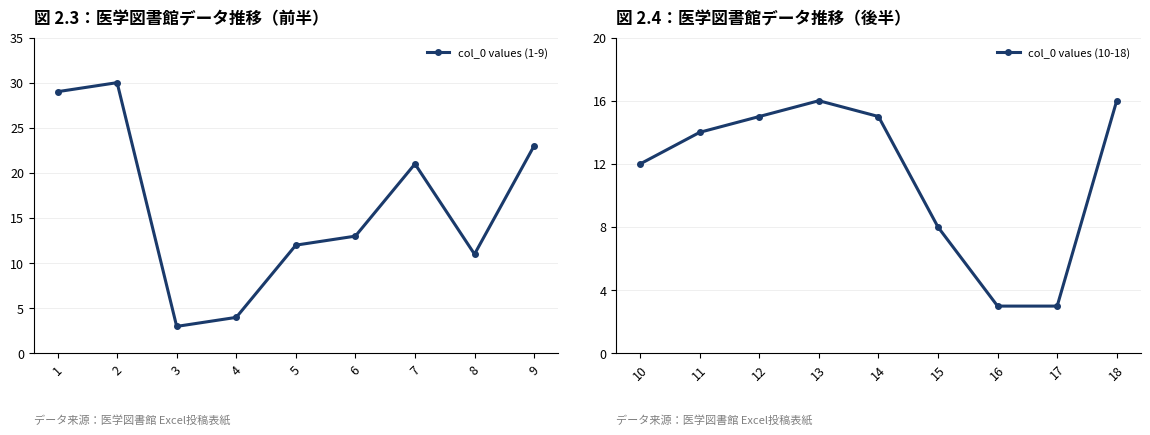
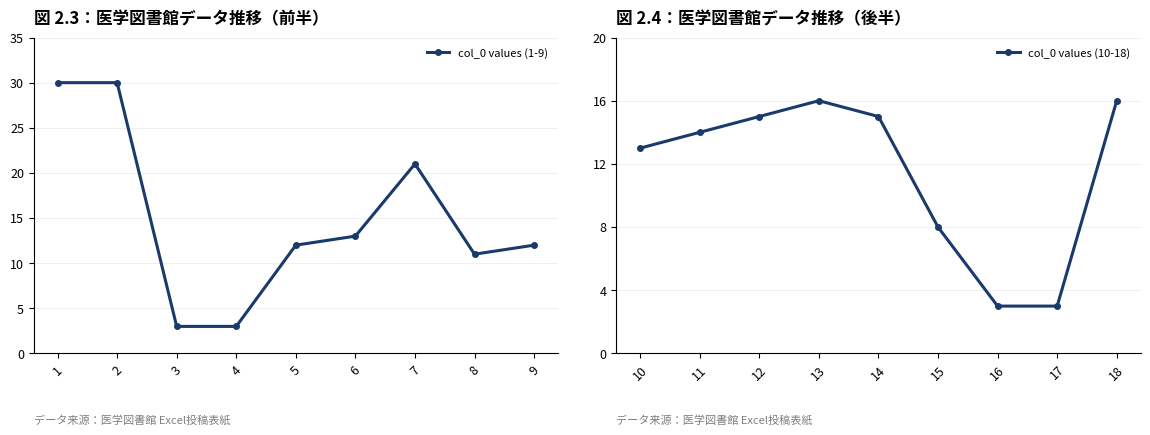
図 2.3：医学図書館データ推移（前半）, 1: 29 -> 30
図 2.3：医学図書館データ推移（前半）, 4: 4 -> 3
図 2.3：医学図書館データ推移（前半）, 9: 23 -> 12
図 2.4：医学図書館データ推移（後半）, 10: 12 -> 13
